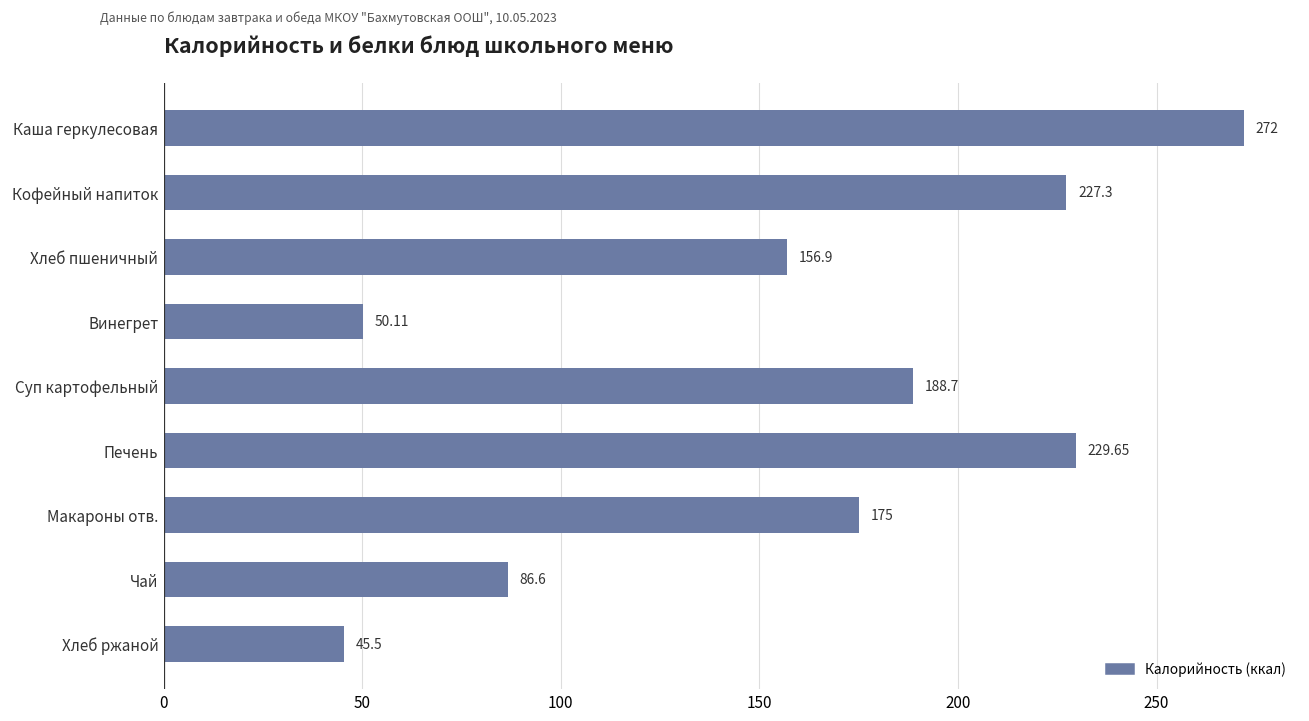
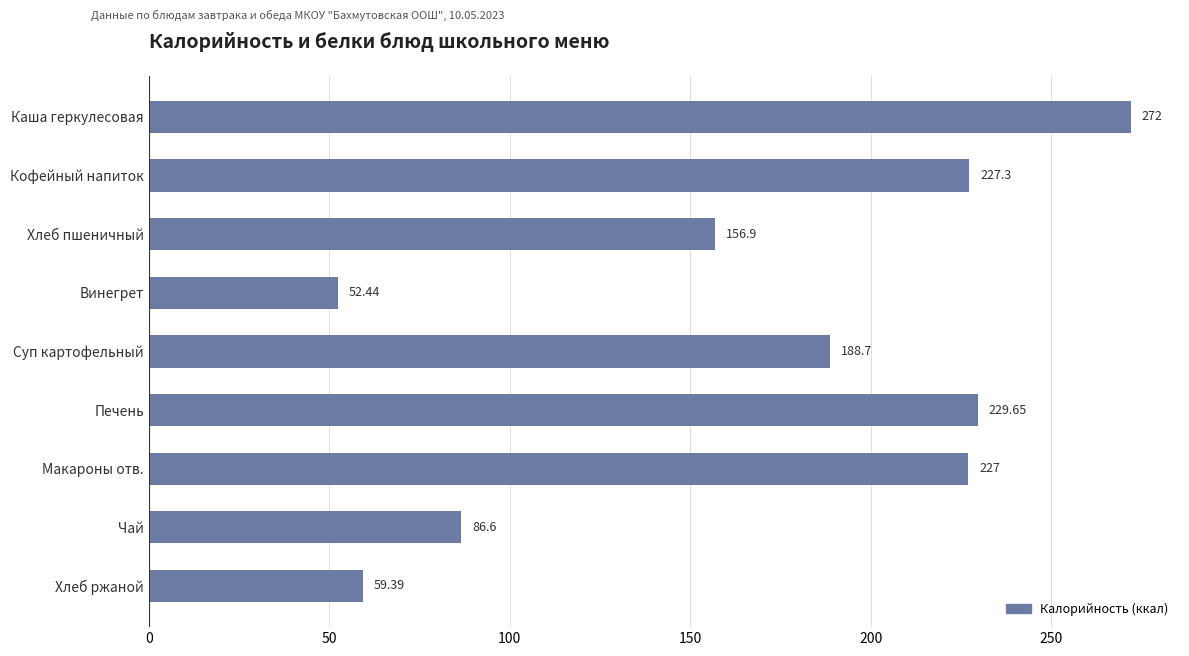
Винегрет: 50.11 -> 52.44
Макароны отв.: 175 -> 227
Хлеб ржаной: 45.5 -> 59.39
